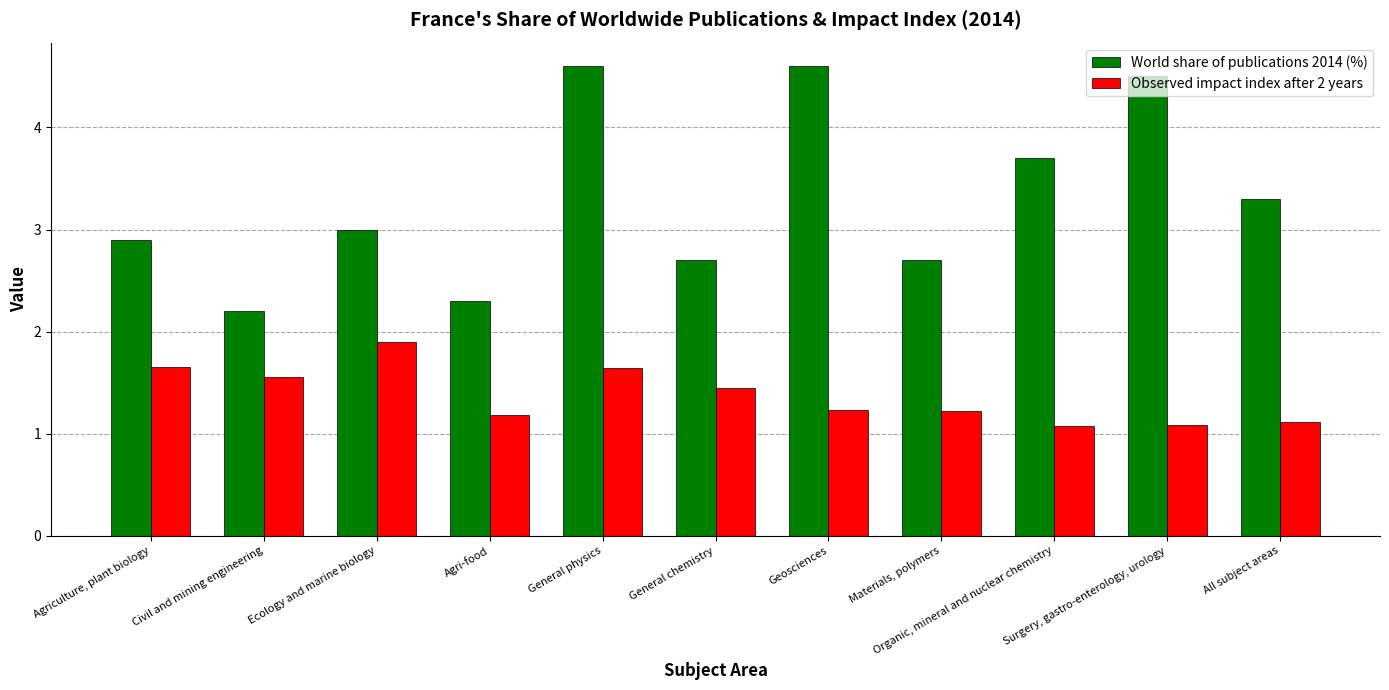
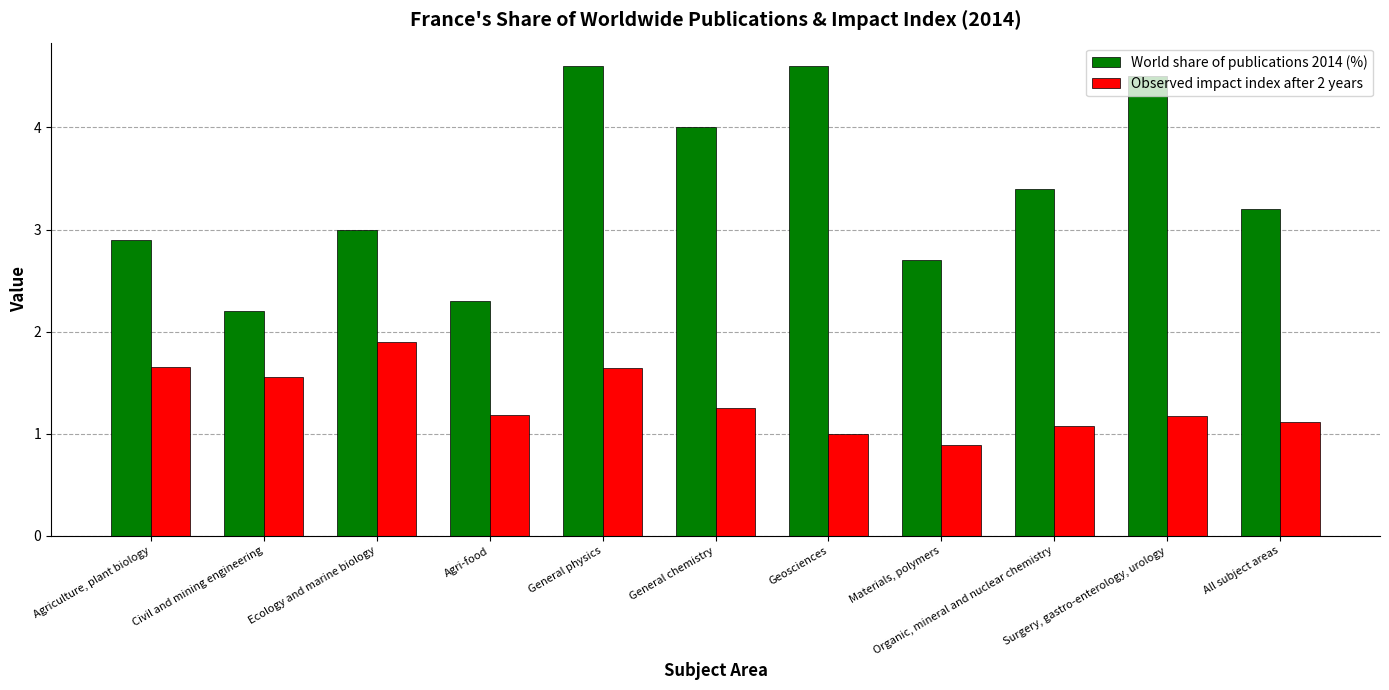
World share of publications 2014 (%), General chemistry: 2.7 -> 4.0
Observed impact index after 2 years, General chemistry: 1.45 -> 1.25
Observed impact index after 2 years, Geosciences: 1.23 -> 1.00
Observed impact index after 2 years, Materials, polymers: 1.22 -> 0.89
World share of publications 2014 (%), Organic, mineral and nuclear chemistry: 3.7 -> 3.4
Observed impact index after 2 years, Surgery, gastro-enterology, urology: 1.09 -> 1.17
World share of publications 2014 (%), All subject areas: 3.3 -> 3.2
